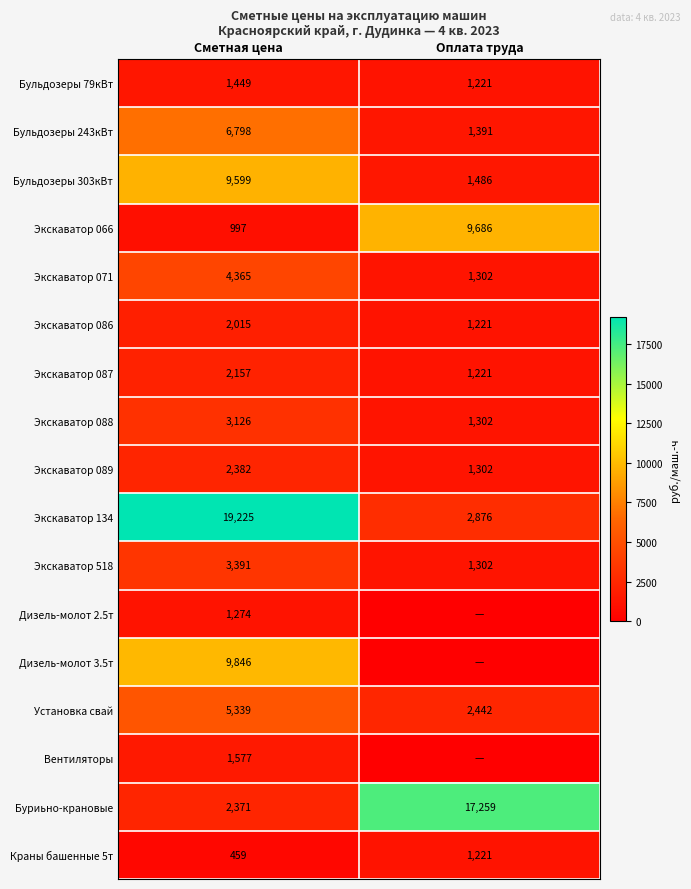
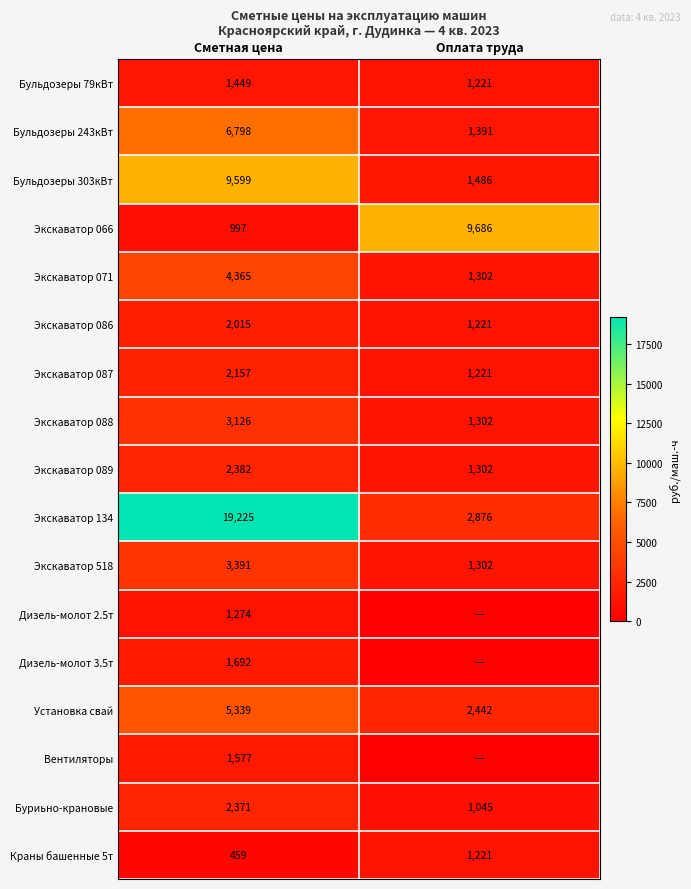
Дизель-молот 3.5т, Сметная цена: 9,846 -> 1,692
Буриьно-крановые, Оплата труда: 17,259 -> 1,045
